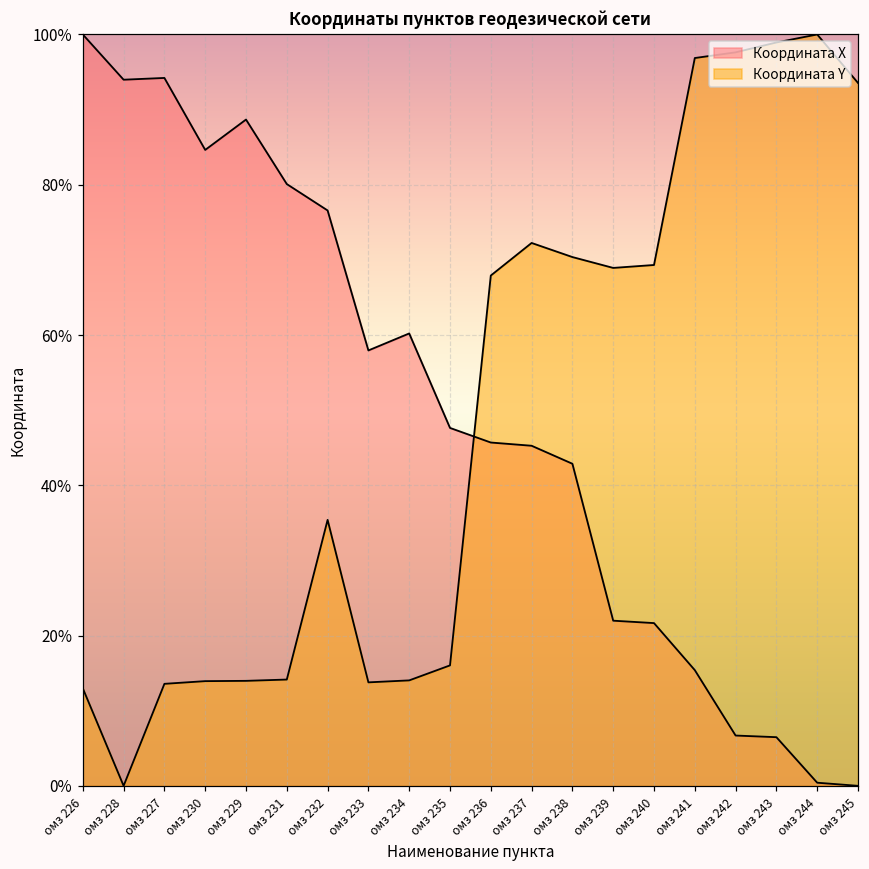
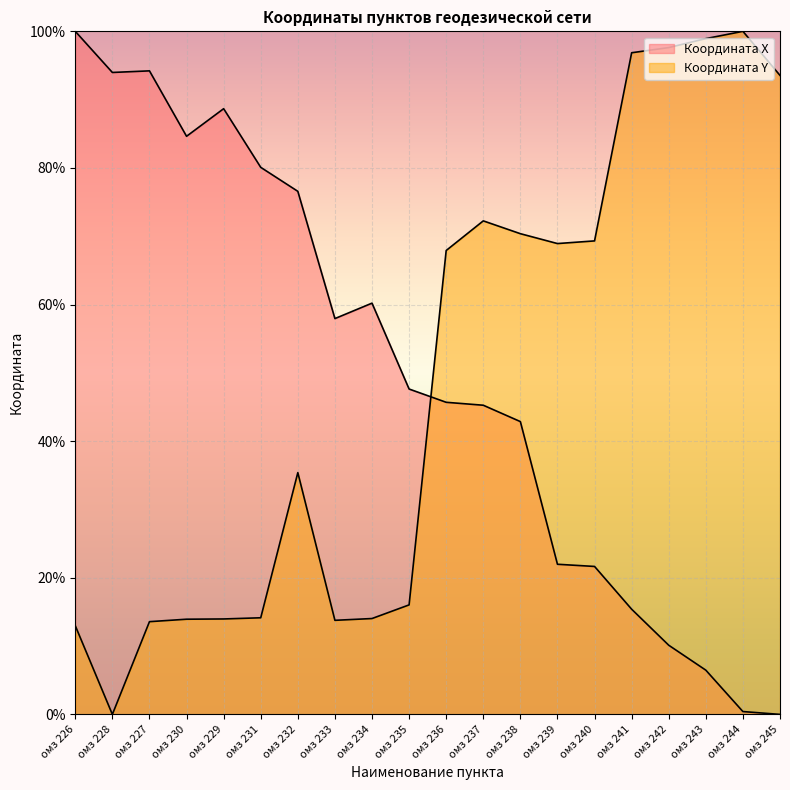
Координата X, омз 242: 7% -> 10%
